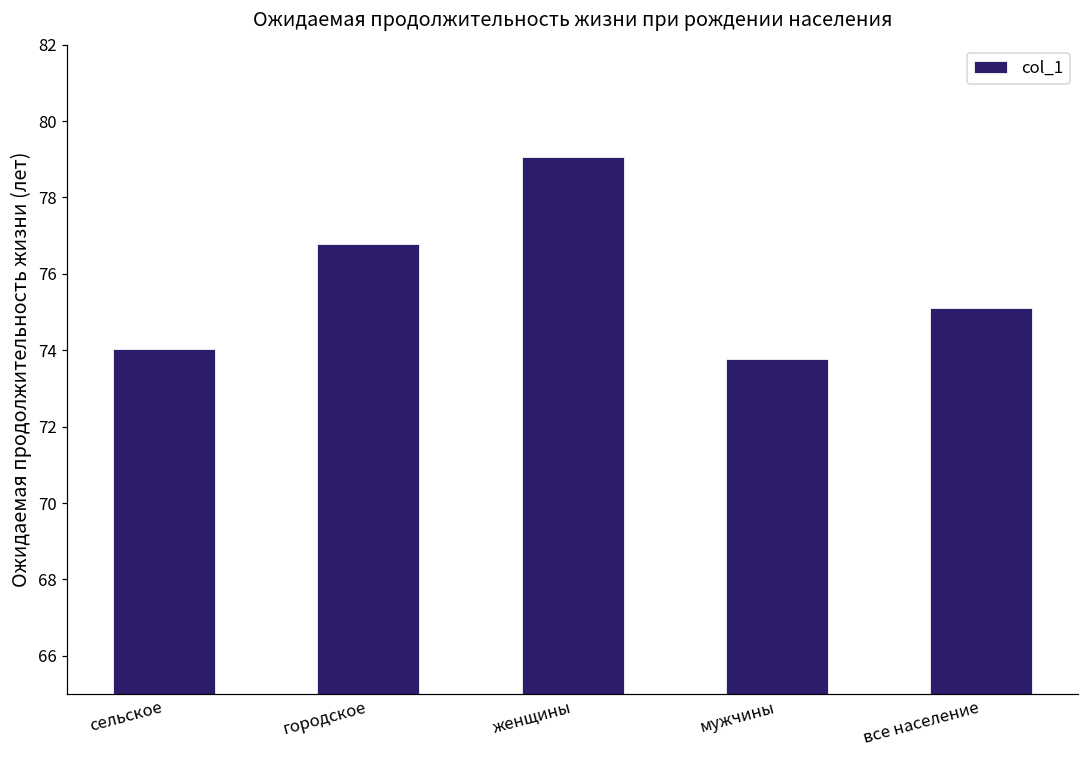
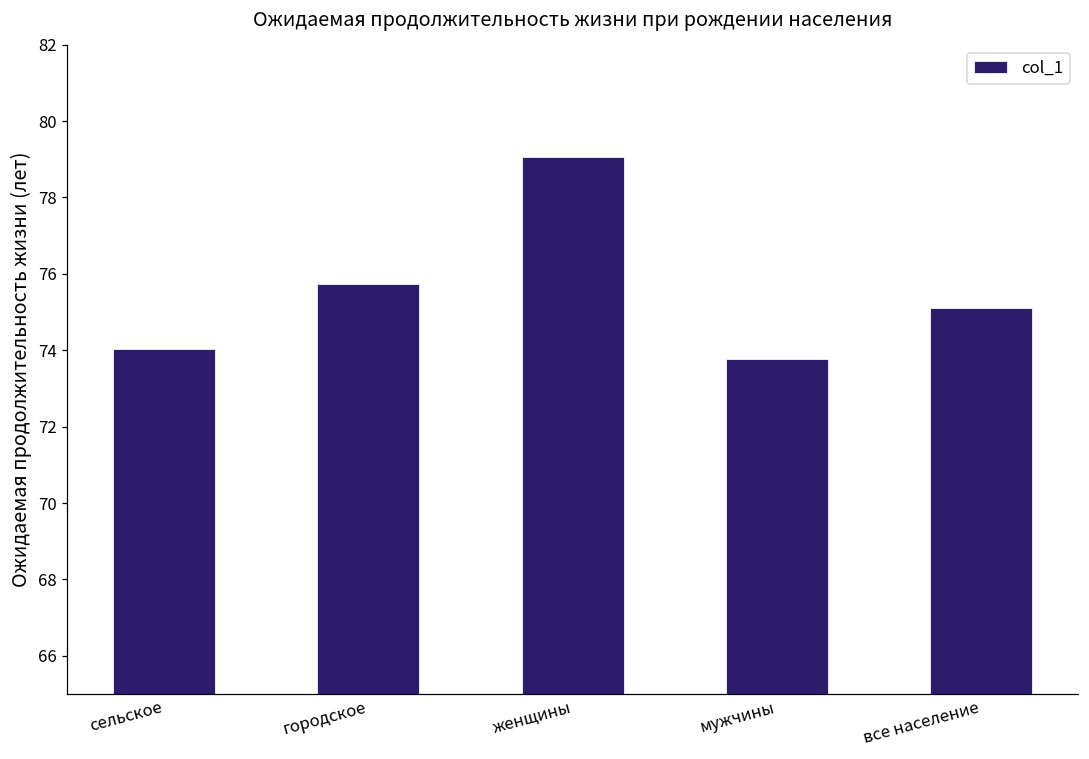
городское: 76.8 -> 75.7
